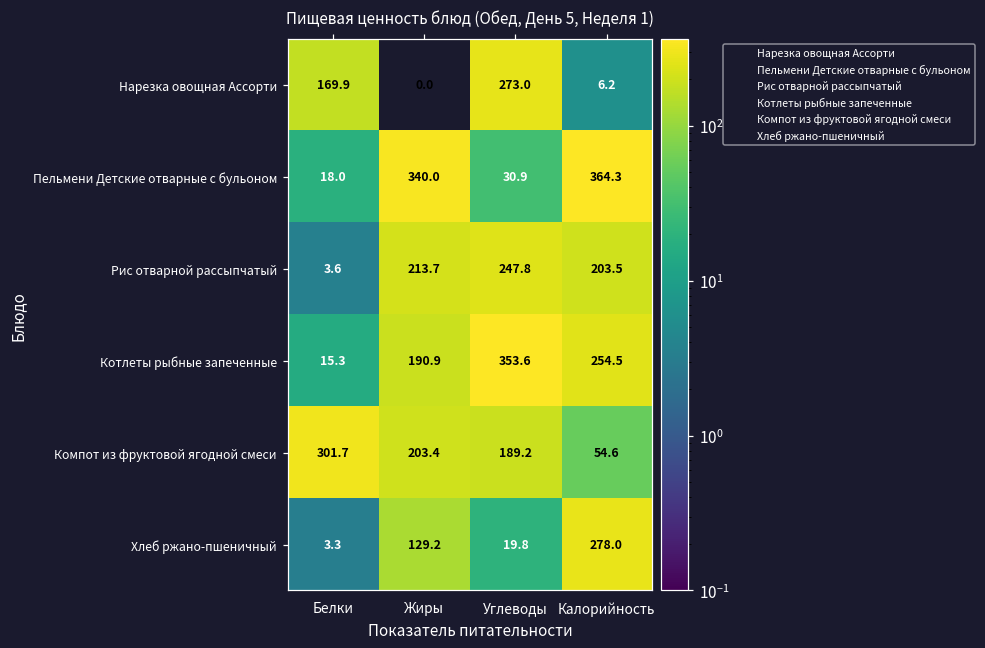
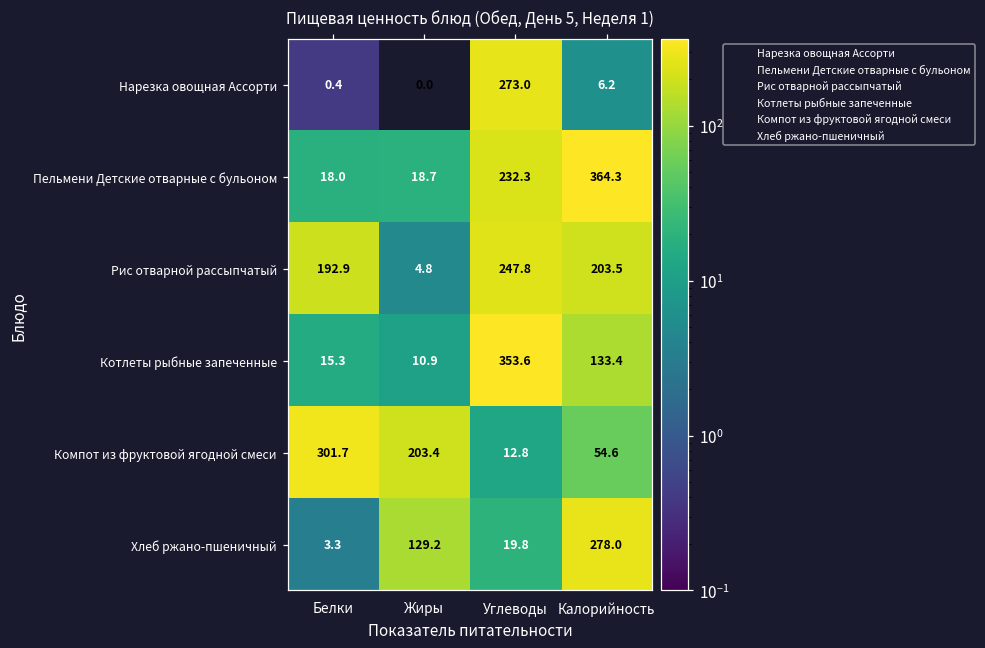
Нарезка овощная Ассорти, Белки: 169.9 -> 0.4
Пельмени Детские отварные с бульоном, Жиры: 340.0 -> 18.7
Пельмени Детские отварные с бульоном, Углеводы: 30.9 -> 232.3
Рис отварной рассыпчатый, Белки: 3.6 -> 192.9
Рис отварной рассыпчатый, Жиры: 213.7 -> 4.8
Котлеты рыбные запеченные, Жиры: 190.9 -> 10.9
Котлеты рыбные запеченные, Калорийность: 254.5 -> 133.4
Компот из фруктовой ягодной смеси, Углеводы: 189.2 -> 12.8
